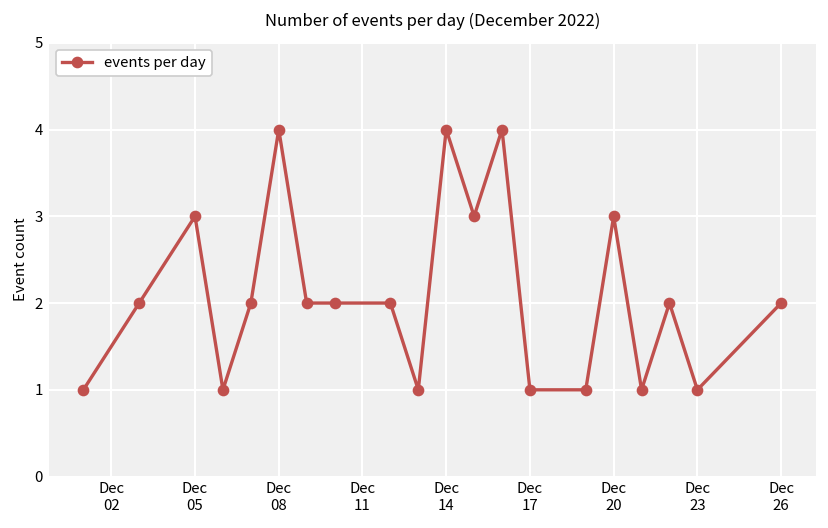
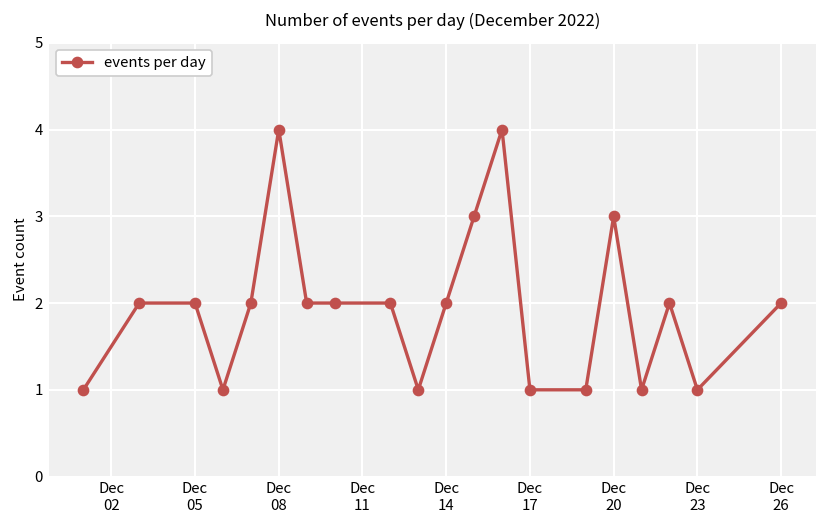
Dec 05: 3 -> 2
Dec 14: 4 -> 2
